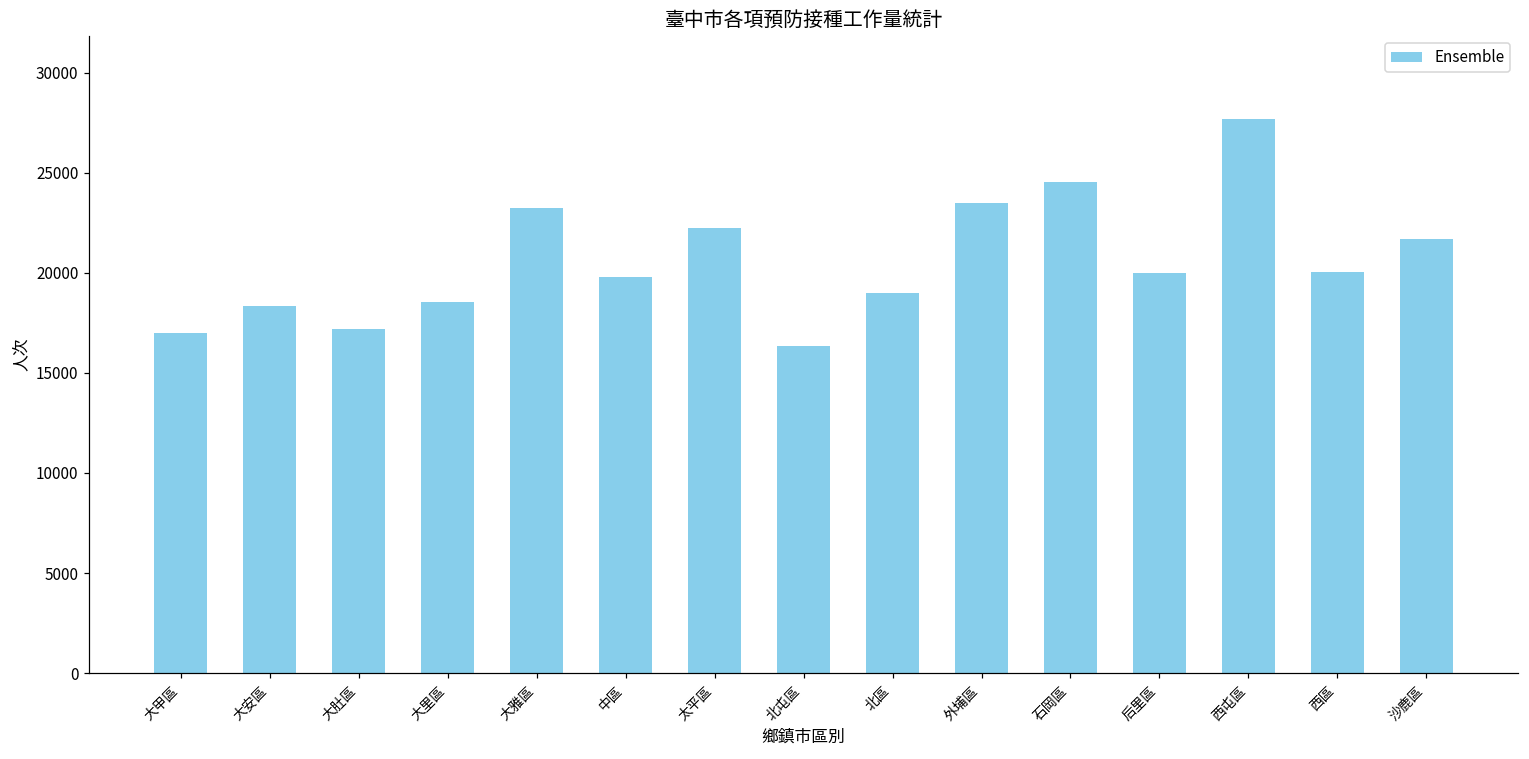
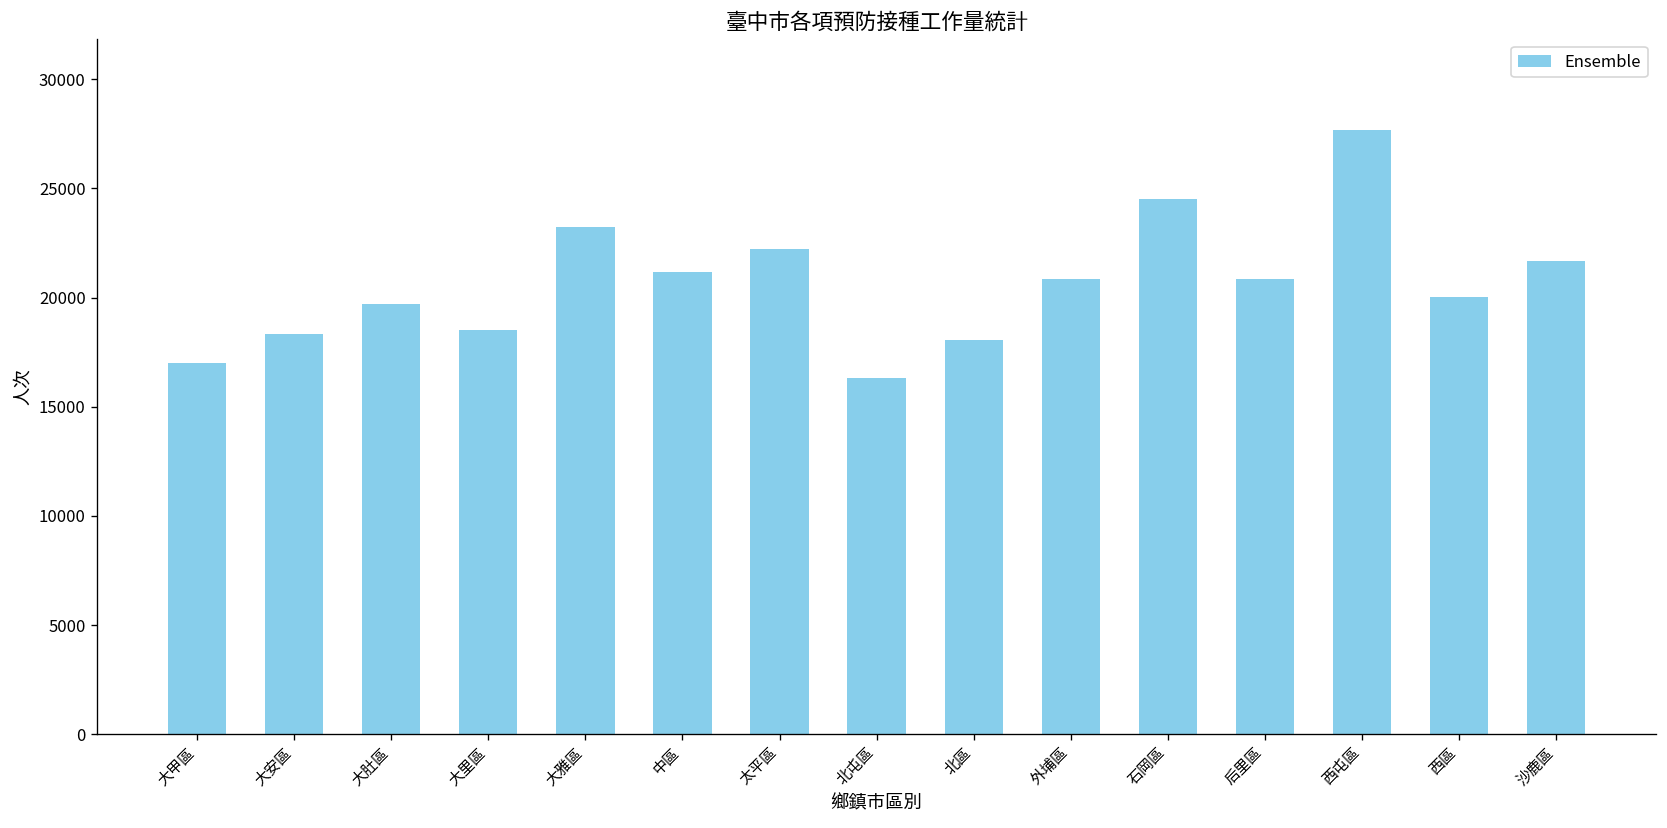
大肚區: 17200 -> 19700
中區: 19800 -> 21200
北區: 19000 -> 18000
外埔區: 23500 -> 20900
后里區: 20000 -> 20800
